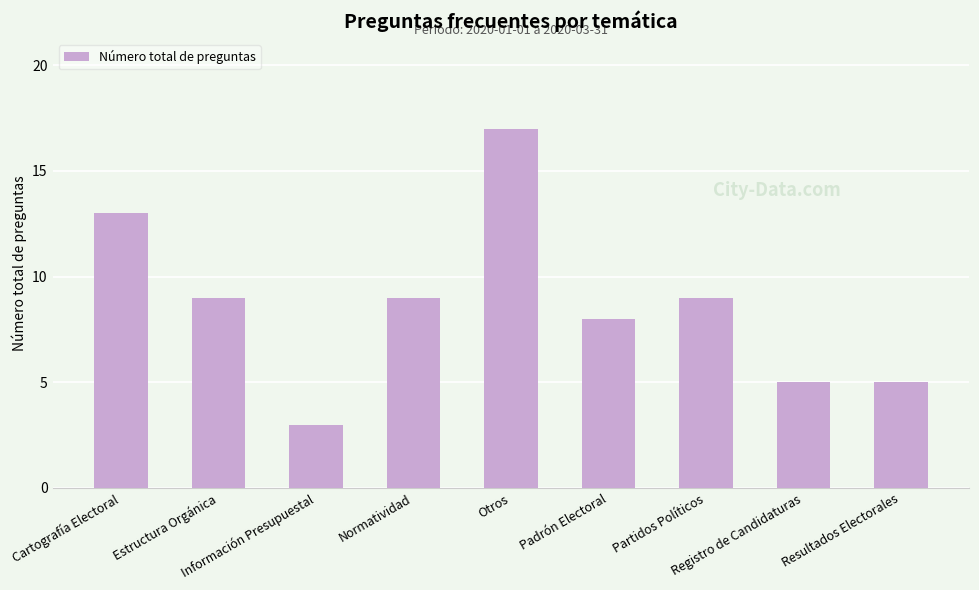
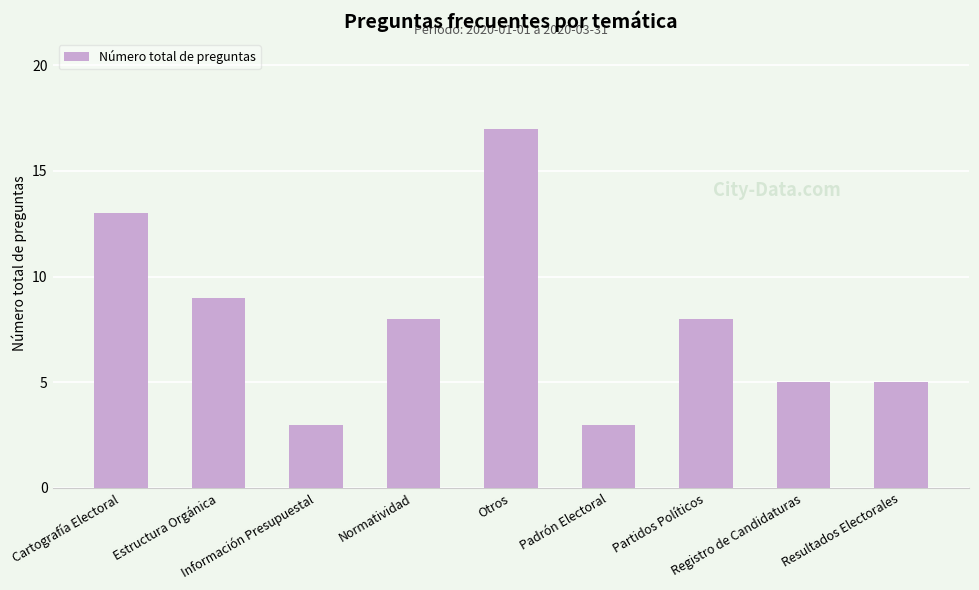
Normatividad: 9 -> 8
Padrón Electoral: 8 -> 3
Partidos Políticos: 9 -> 8
